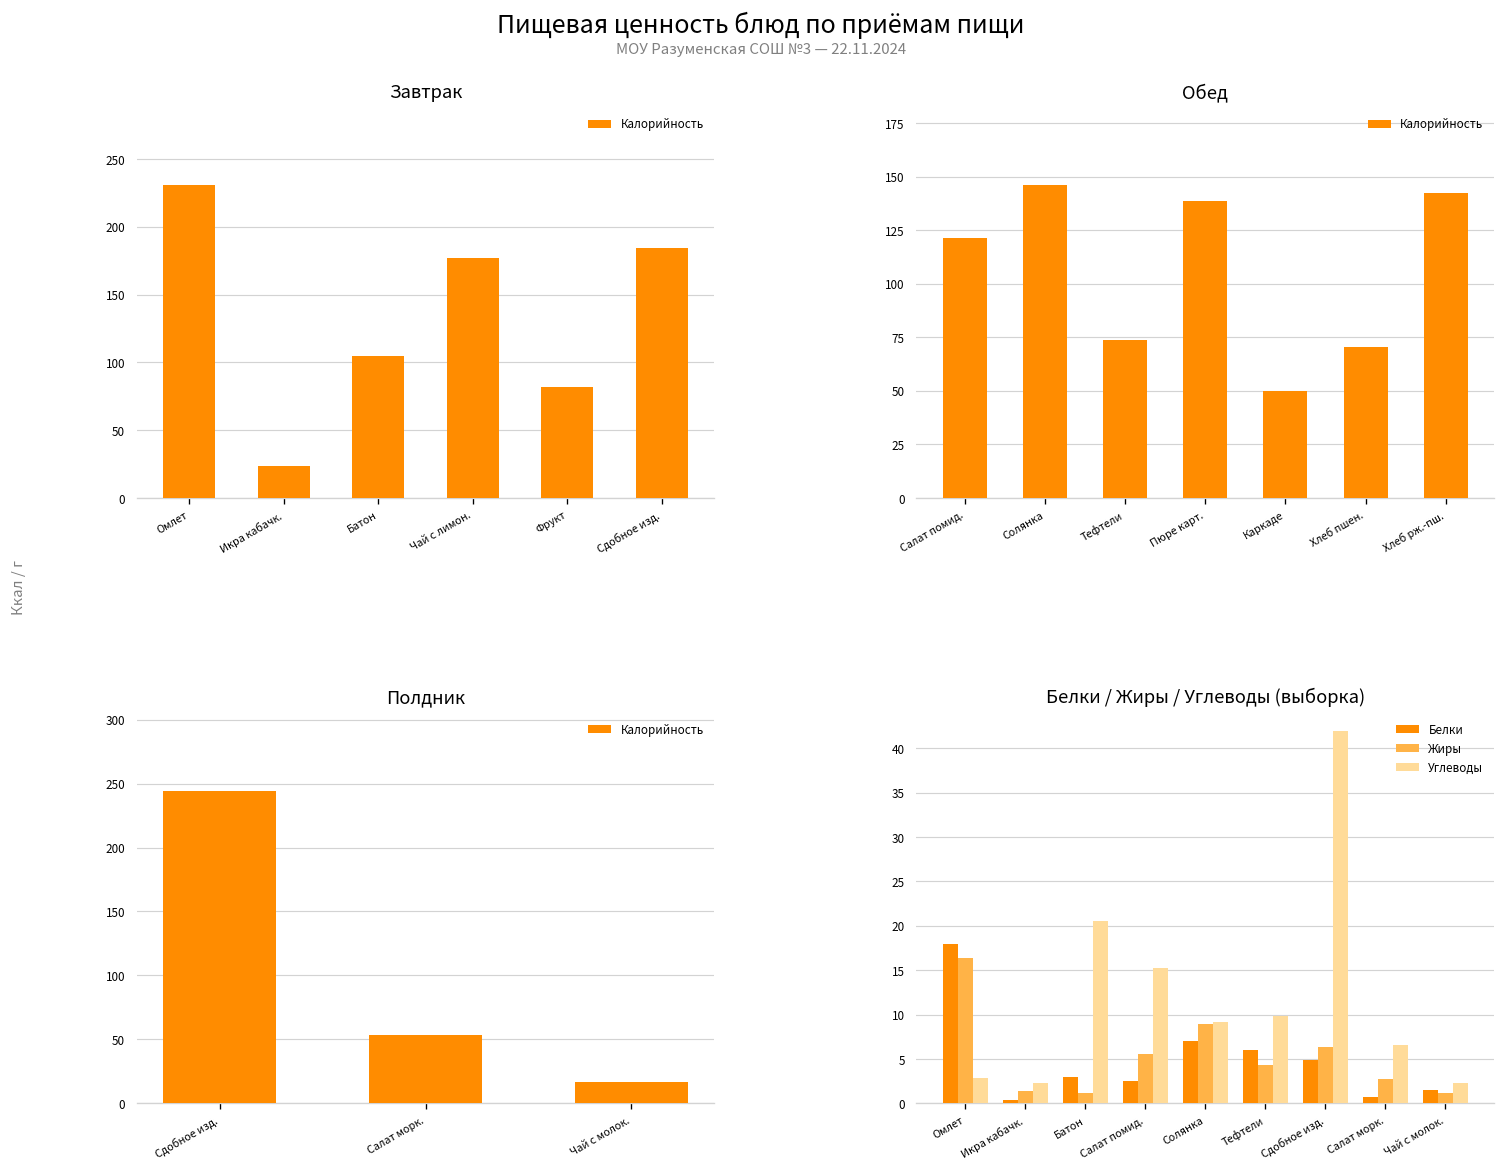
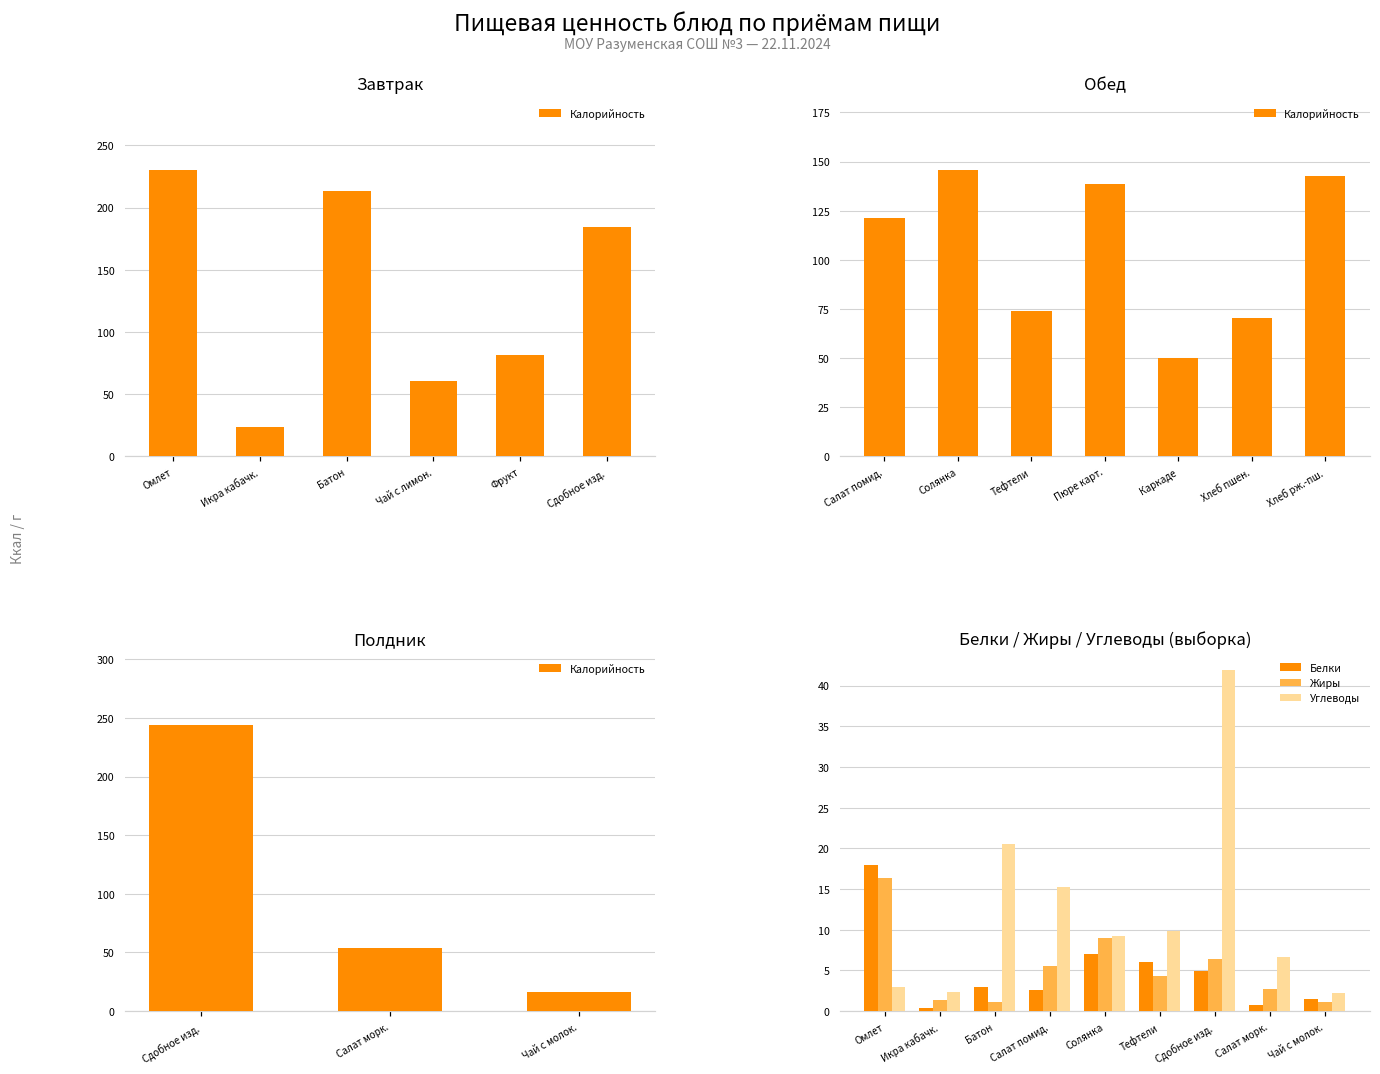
Завтрак, Батон: 105 -> 213
Завтрак, Чай с лимон.: 177 -> 61
